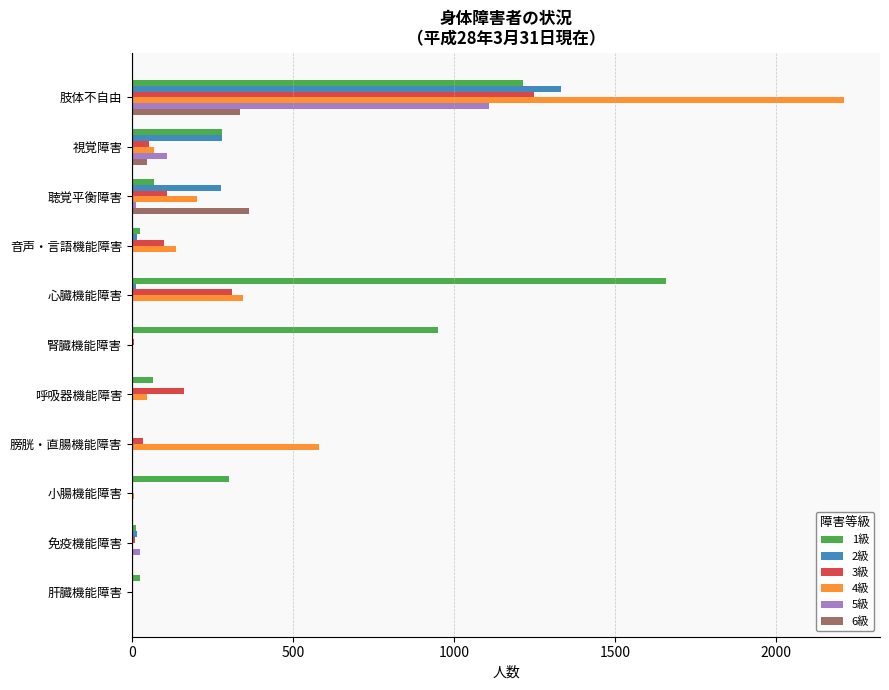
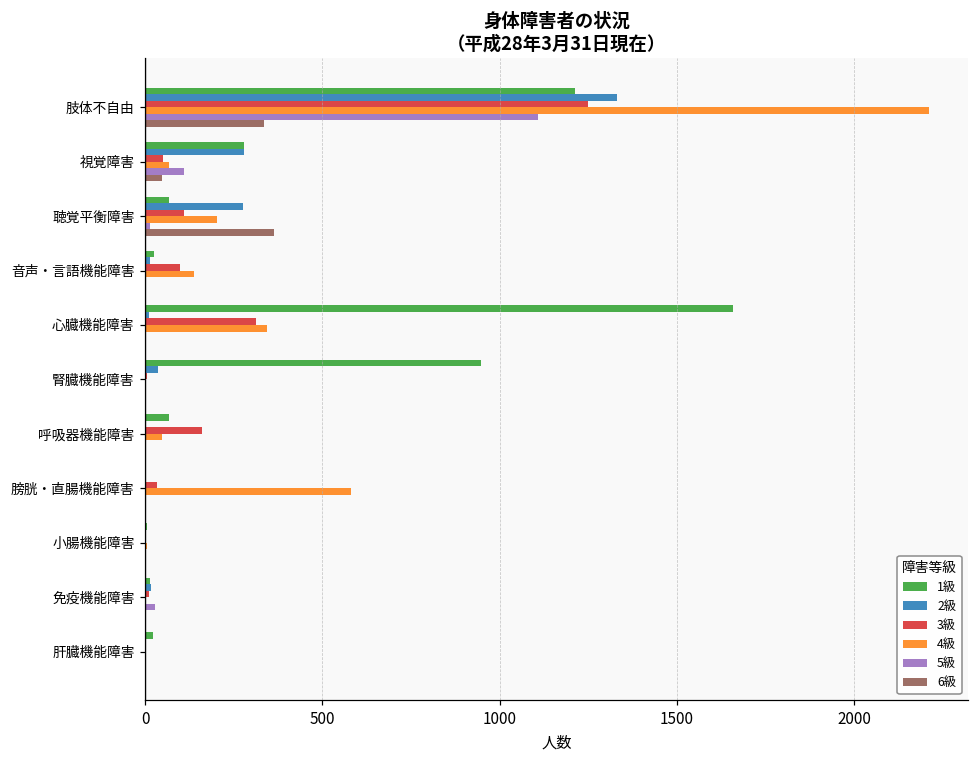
2級, 腎臓機能障害: 0 -> 40
1級, 小腸機能障害: 300 -> 10
